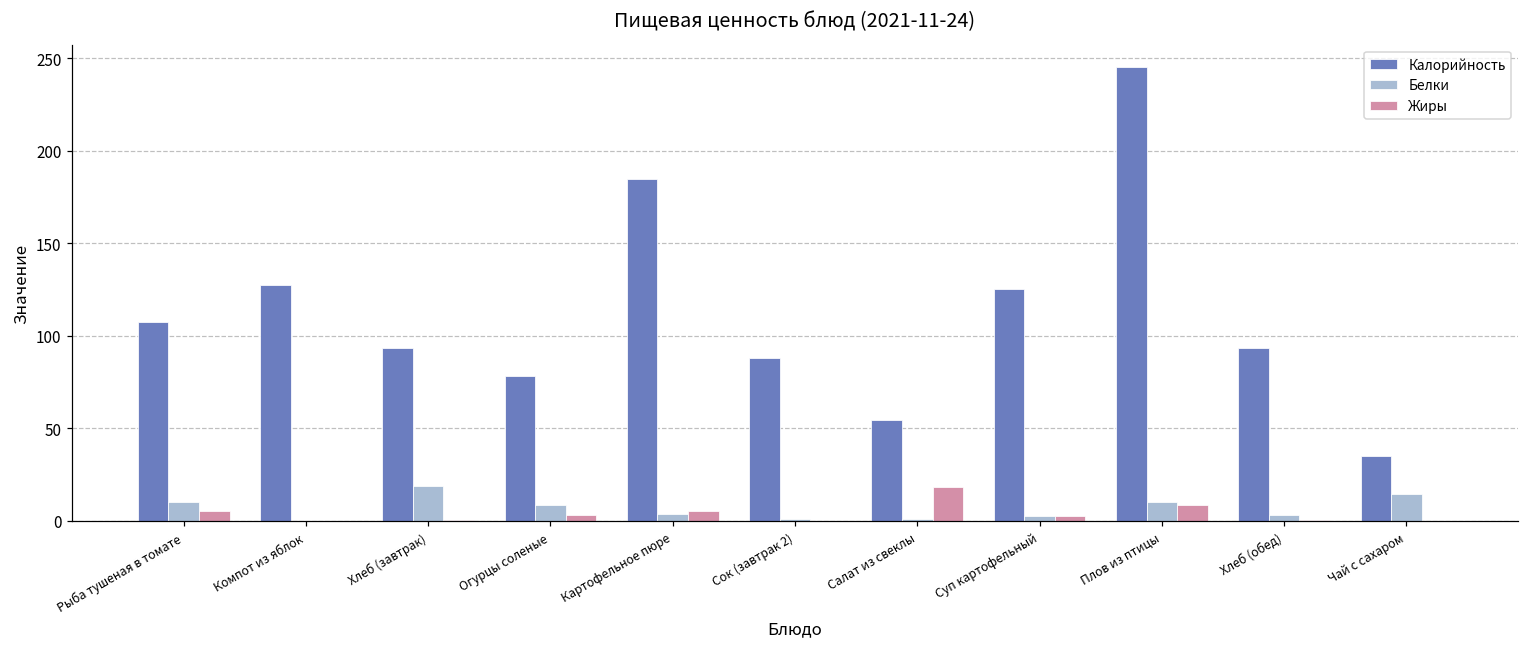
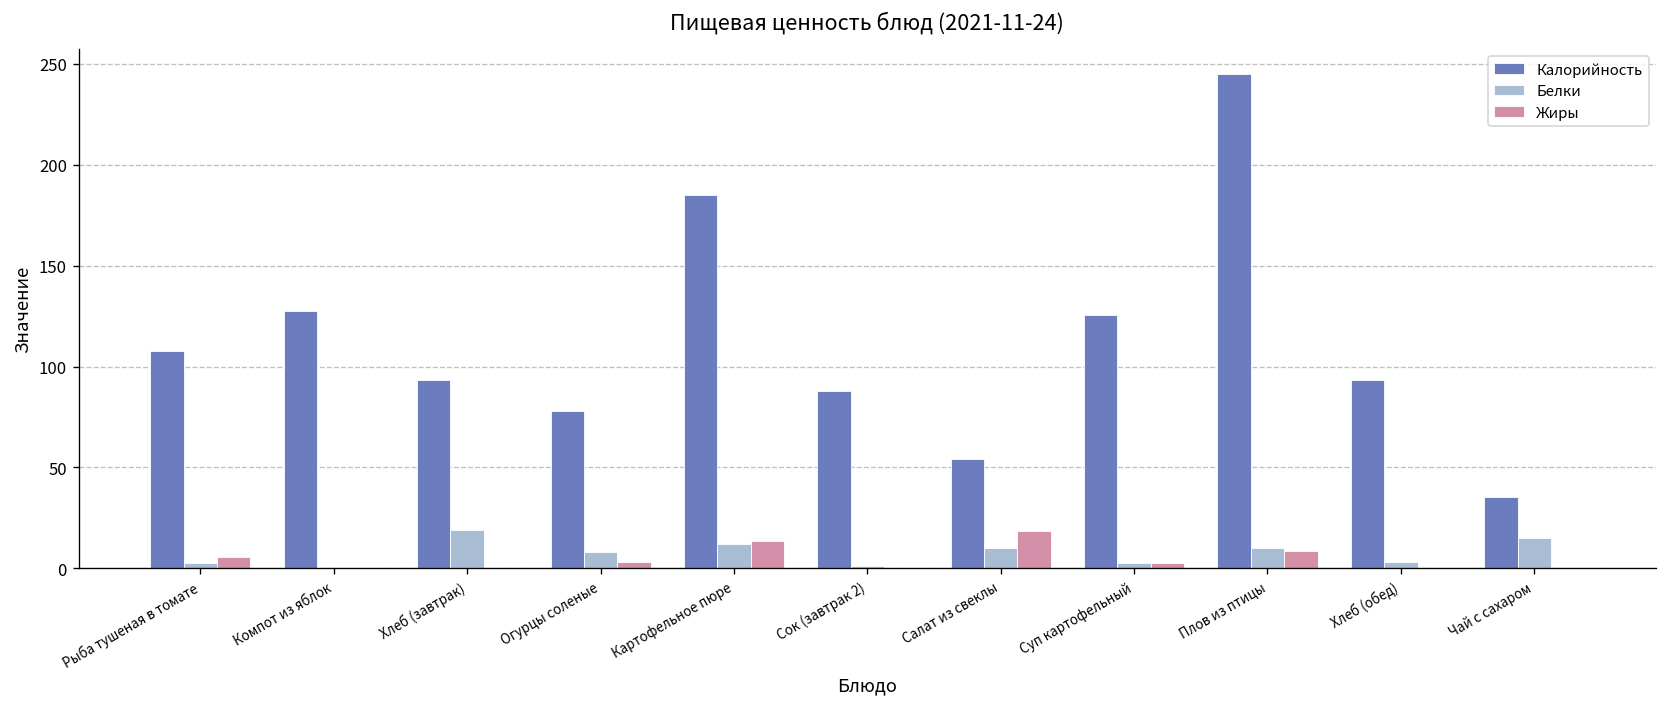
Белки, Рыба тушеная в томате: 10 -> 3
Белки, Картофельное пюре: 4 -> 12
Жиры, Картофельное пюре: 5 -> 13
Белки, Салат из свеклы: 1 -> 10
